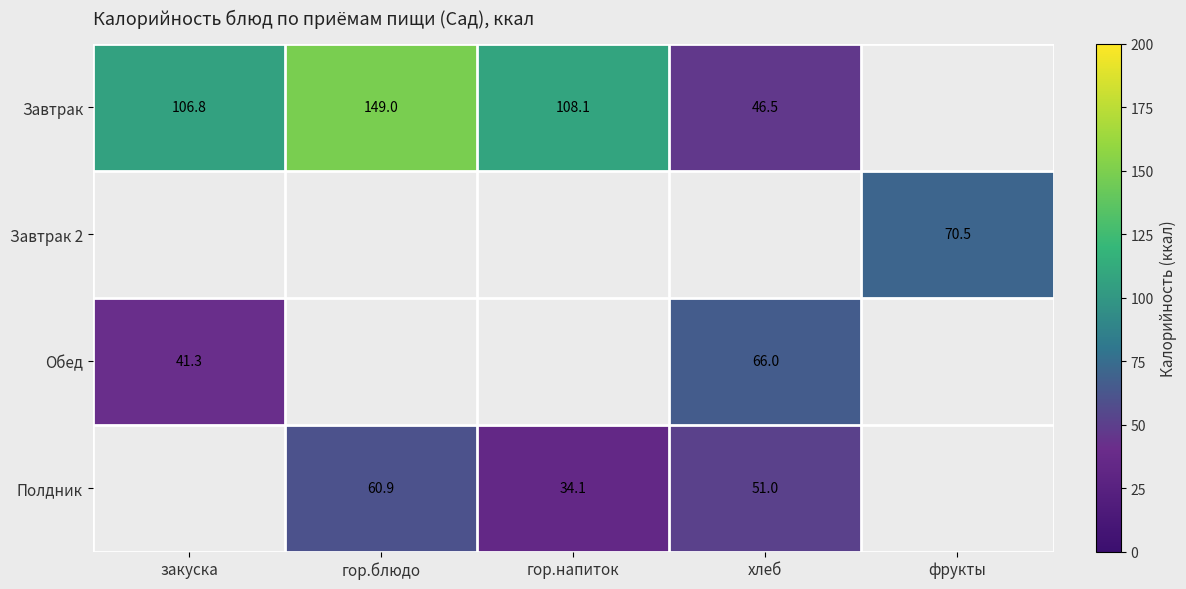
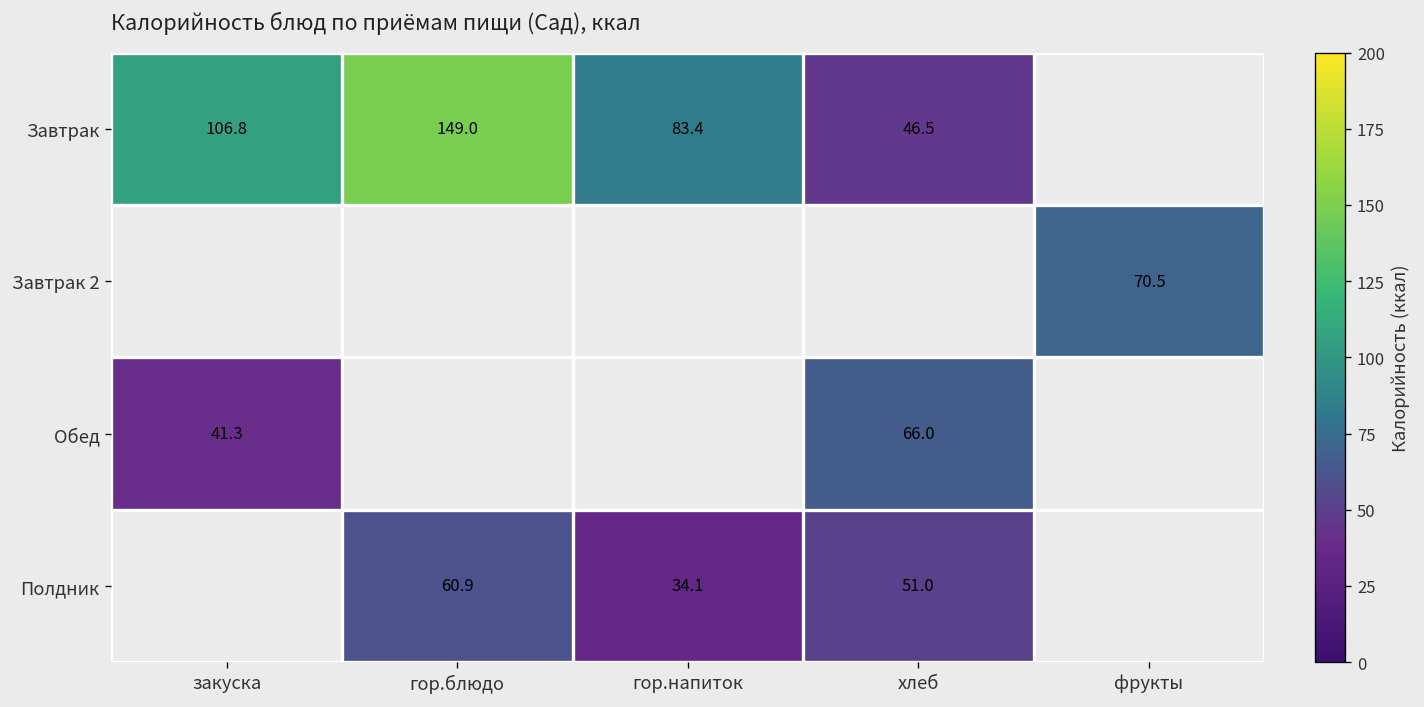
Завтрак, гор.напиток: 108.1 -> 83.4
